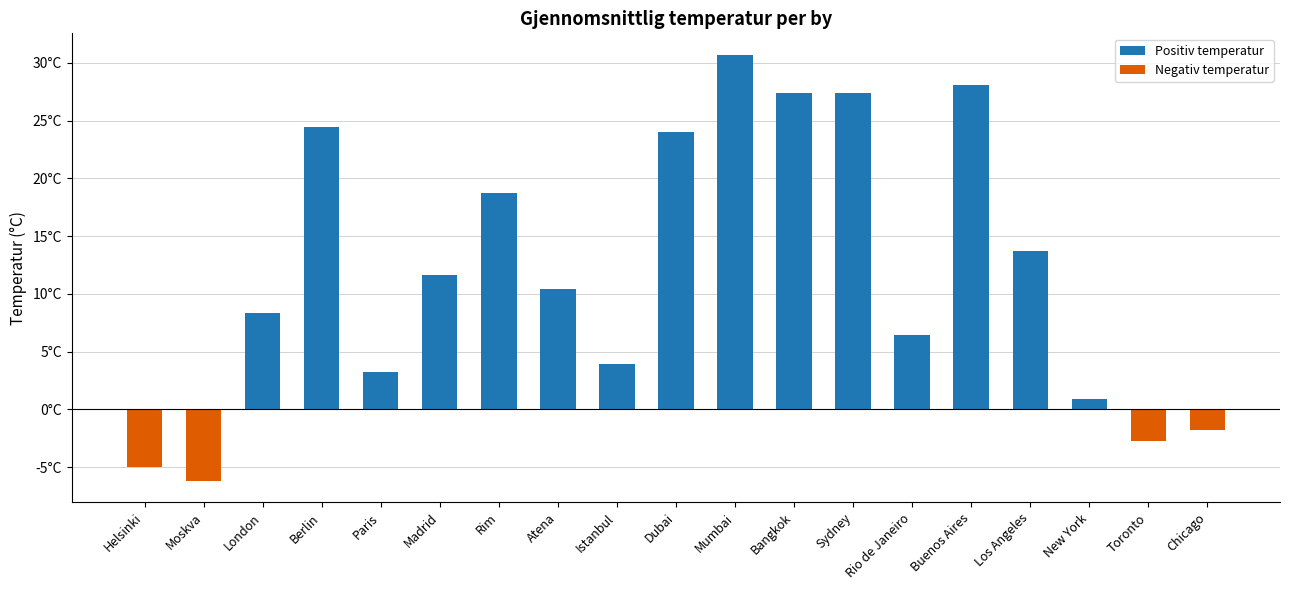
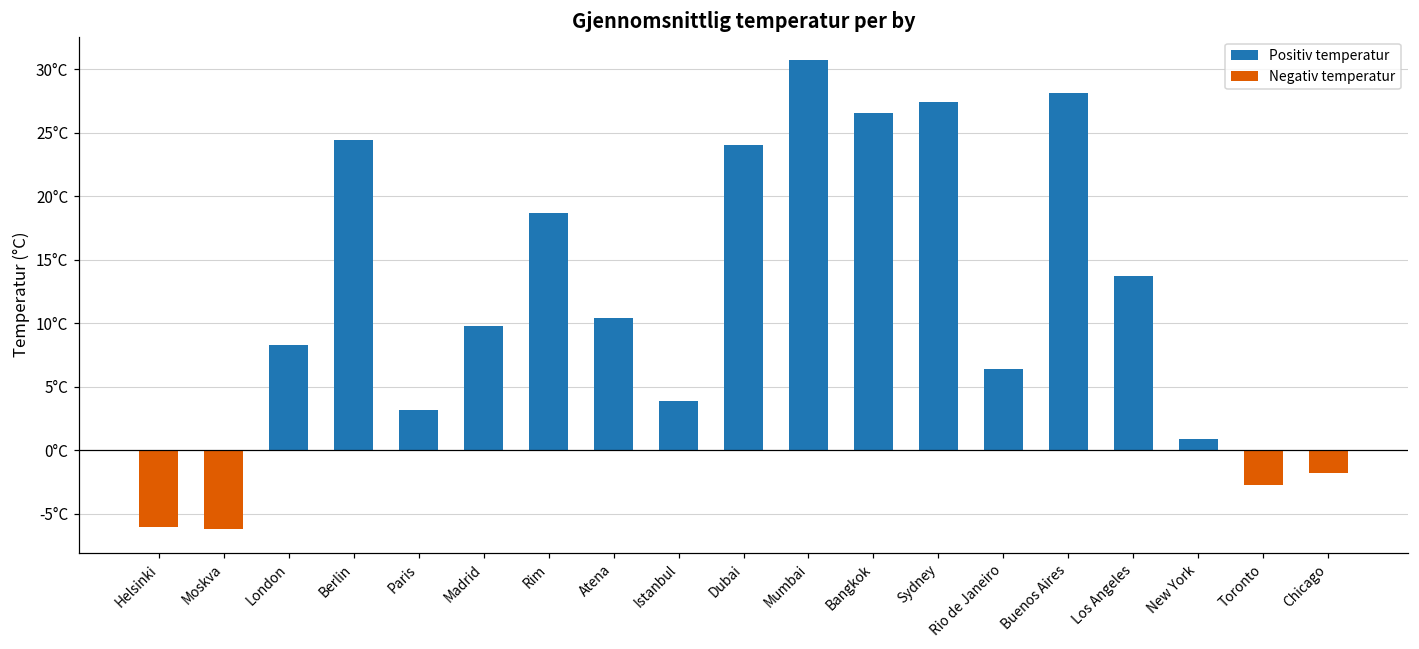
Helsinki: -5°C -> -6°C
Madrid: 11.6°C -> 9.8°C
Bangkok: 27.4°C -> 26.5°C
